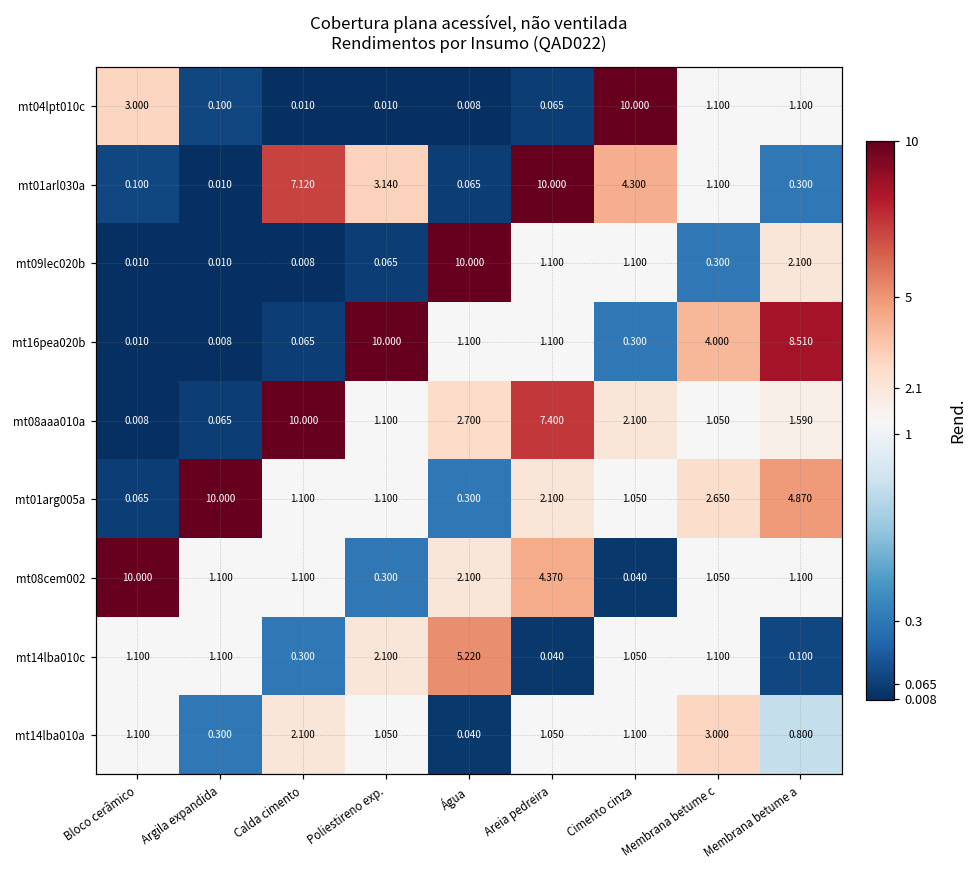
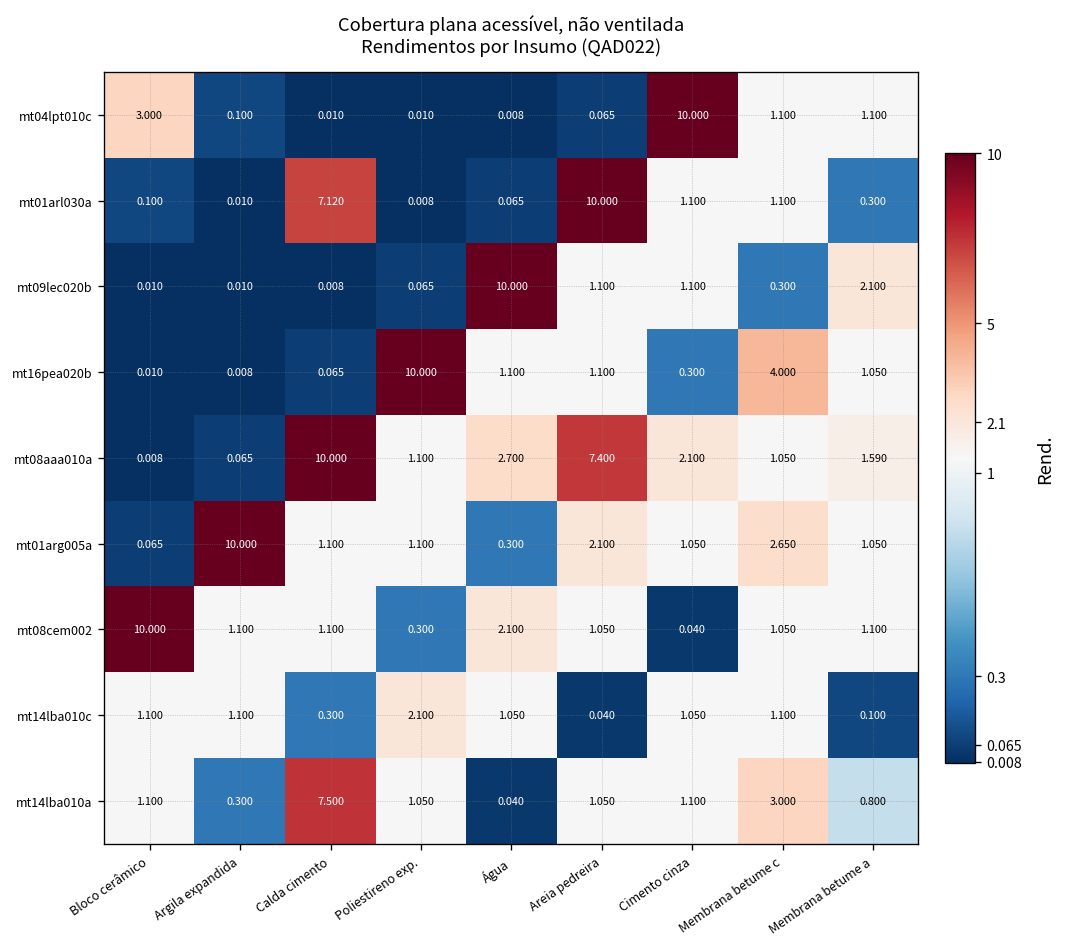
mt01arl030a, Poliestireno exp.: 3.140 -> 0.008
mt01arl030a, Cimento cinza: 4.300 -> 1.100
mt16pea020b, Membrana betume a: 8.510 -> 1.050
mt01arg005a, Membrana betume a: 4.870 -> 1.050
mt08cem002, Areia pedreira: 4.370 -> 1.050
mt14lba010c, Água: 5.220 -> 1.050
mt14lba010a, Calda cimento: 2.100 -> 7.500
